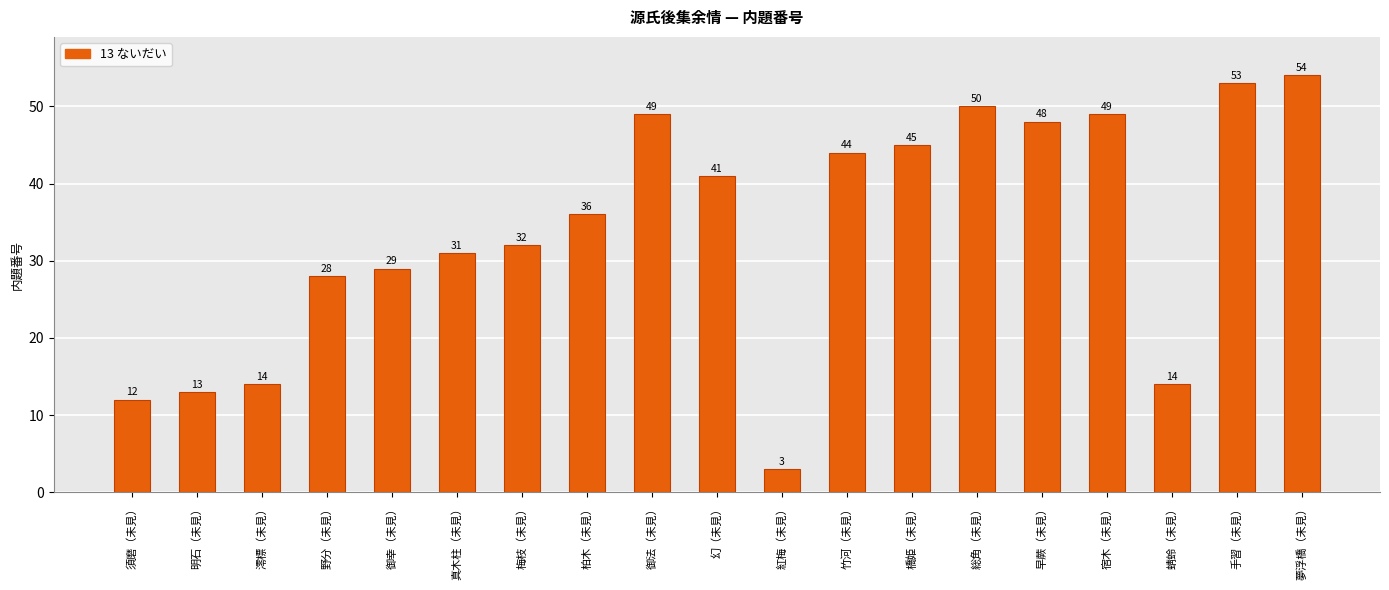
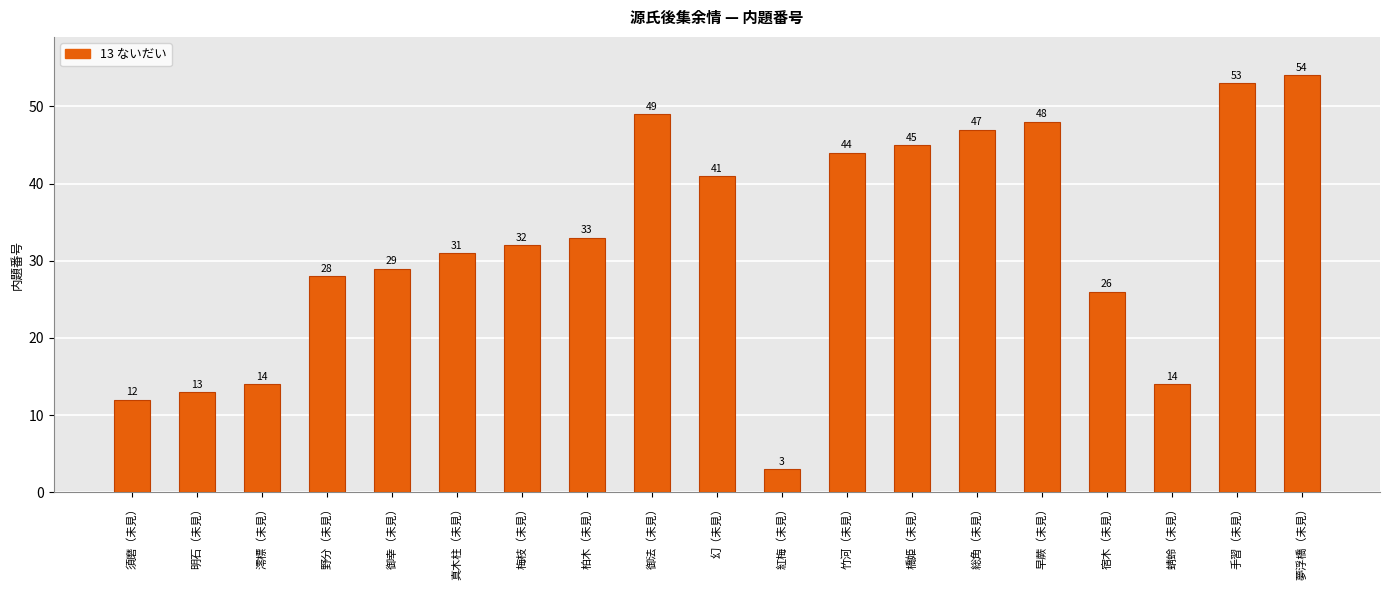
柏木（未見）: 36 -> 33
総角（未見）: 50 -> 47
宿木（未見）: 49 -> 26
